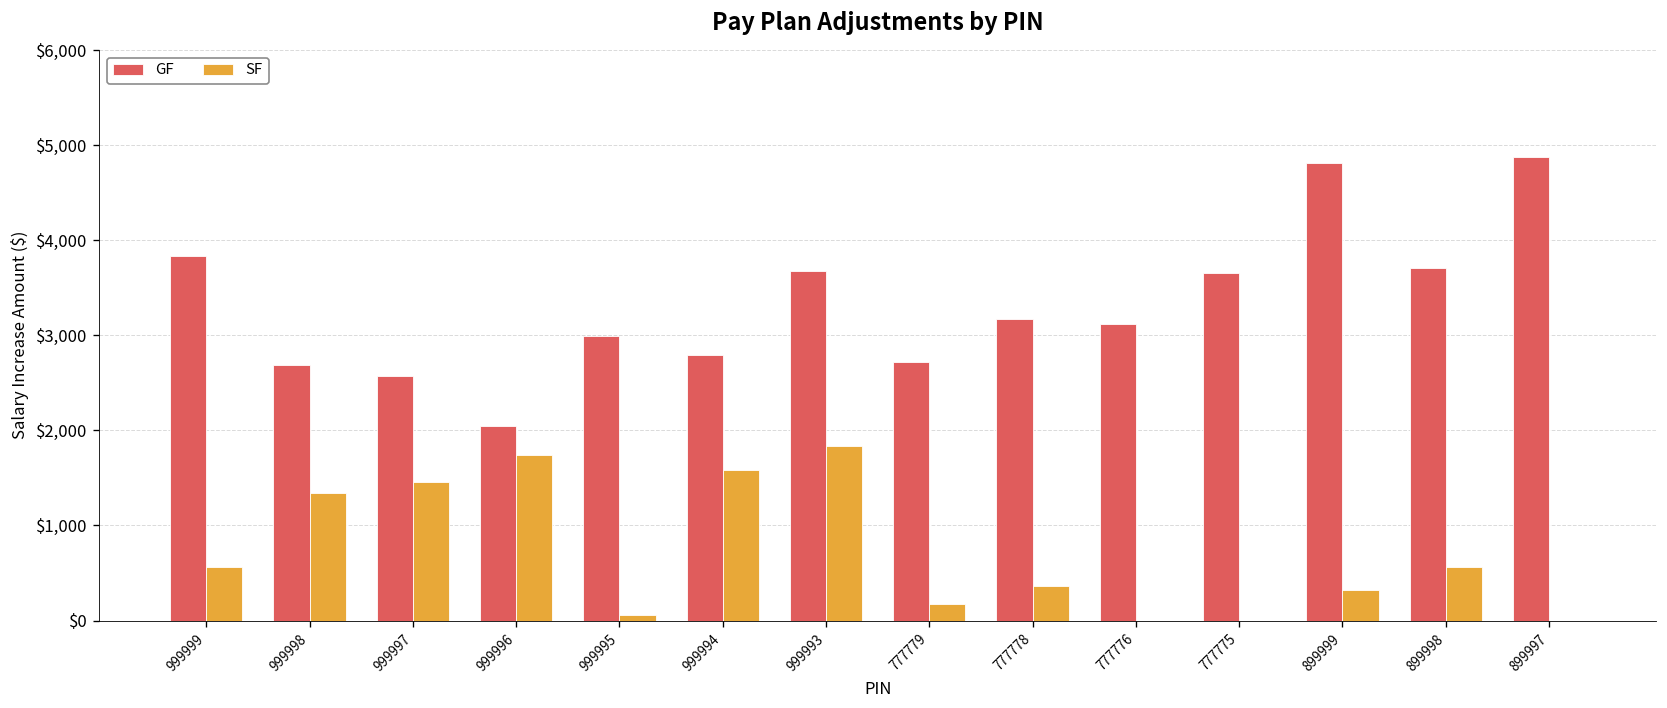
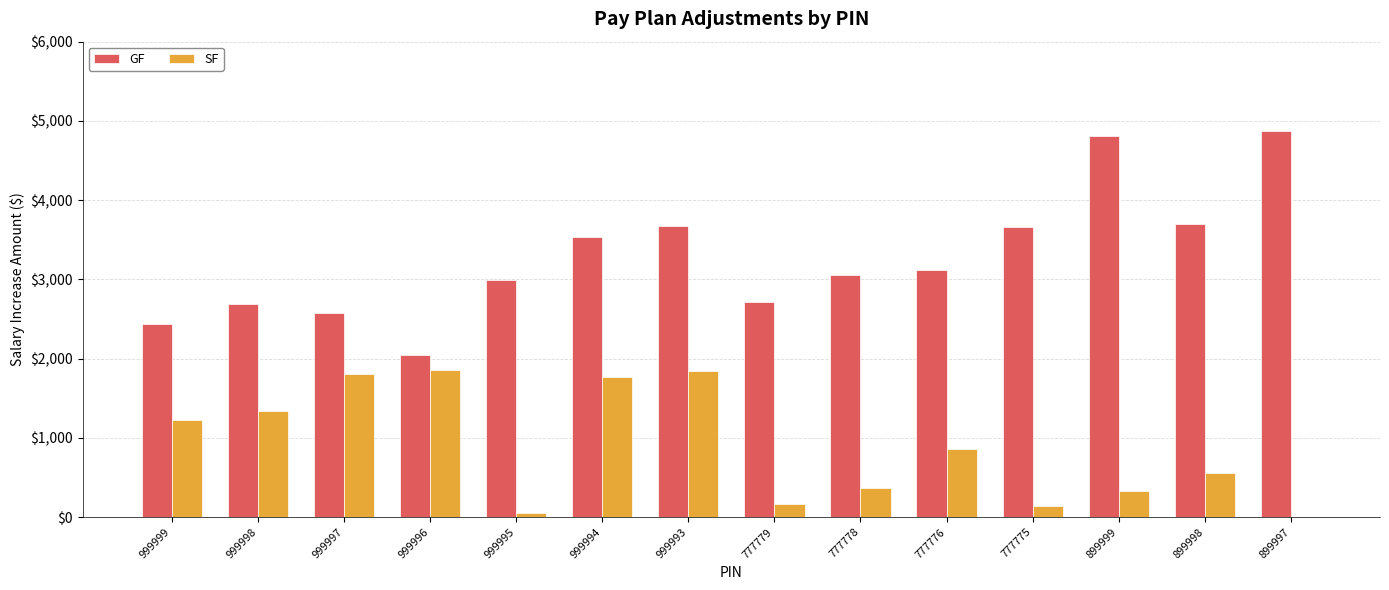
GF, 999999: $3,800 -> $2,400
SF, 999999: $600 -> $1,200
SF, 999997: $1,500 -> $1,800
SF, 999996: $1,700 -> $1,900
GF, 999994: $2,800 -> $3,500
SF, 999994: $1,600 -> $1,800
GF, 777778: $3,200 -> $3,100
SF, 777776: $0 -> $900
SF, 777775: $0 -> $100
